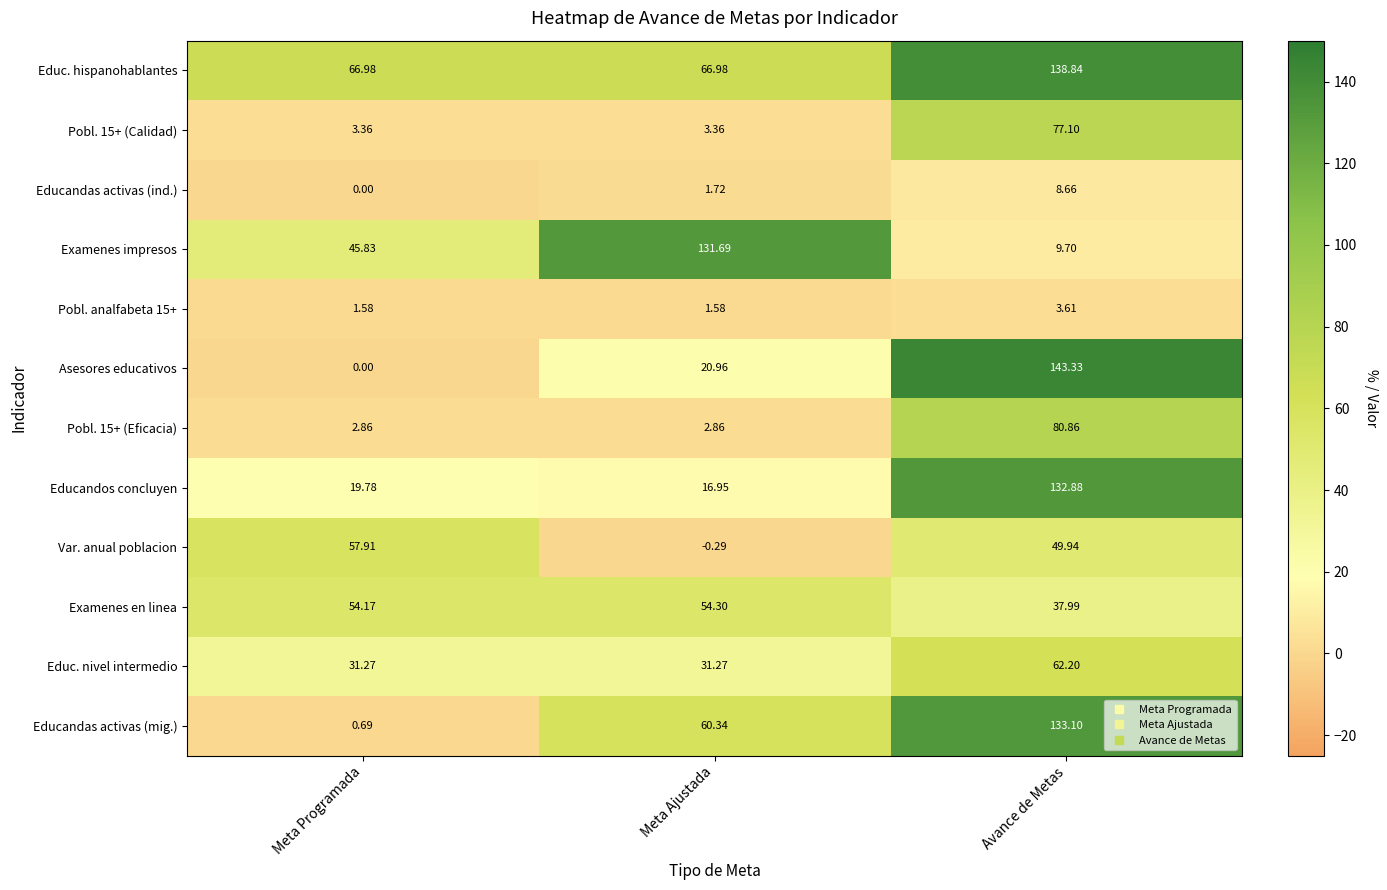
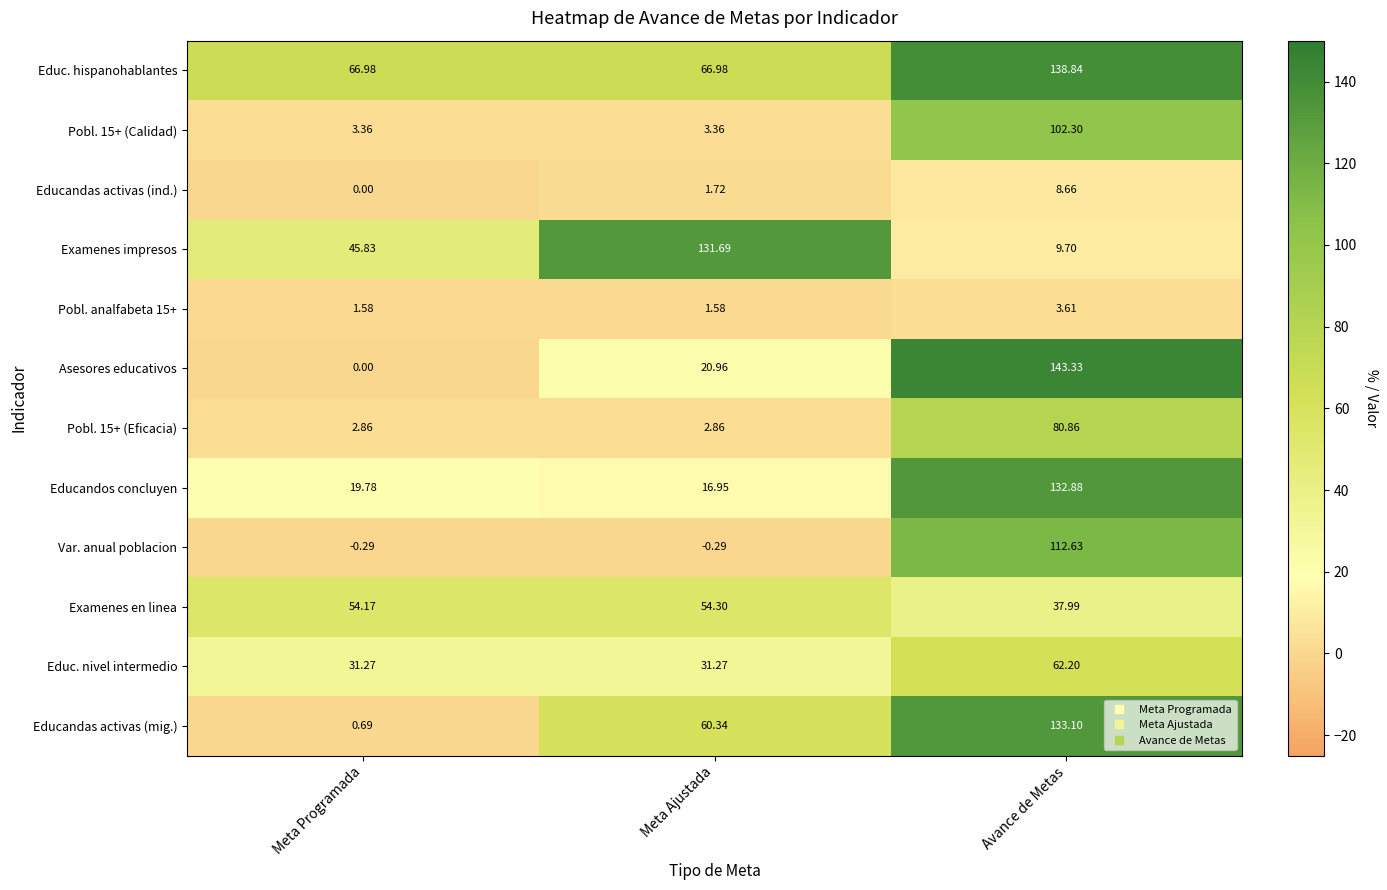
Pobl. 15+ (Calidad), Avance de Metas: 77.10 -> 102.30
Var. anual poblacion, Meta Programada: 57.91 -> -0.29
Var. anual poblacion, Avance de Metas: 49.94 -> 112.63
